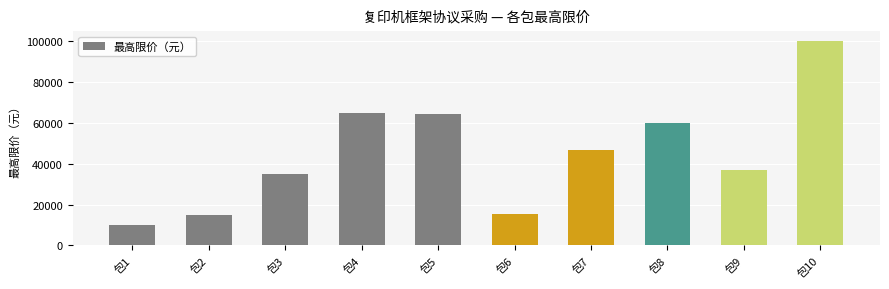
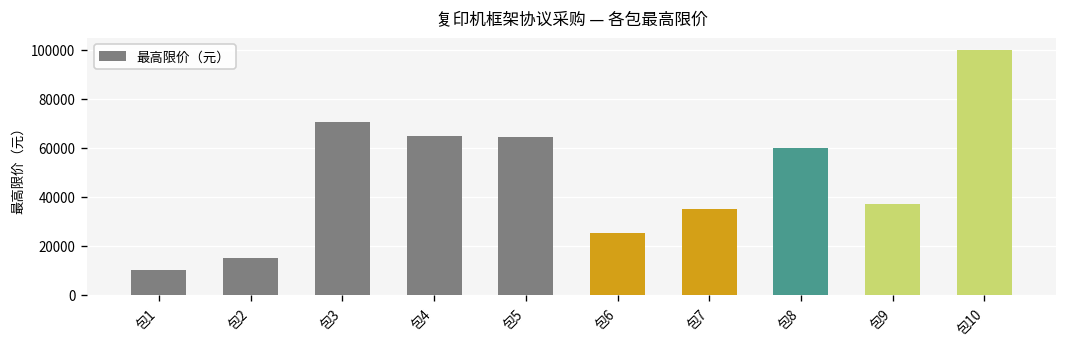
包3: 35000 -> 71000
包6: 15000 -> 25000
包7: 47000 -> 35000
